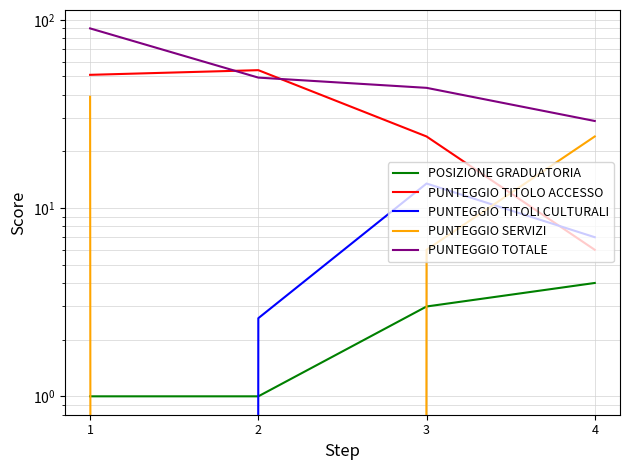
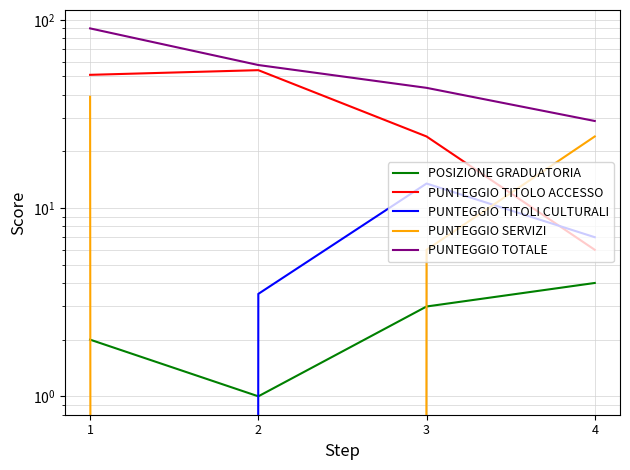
POSIZIONE GRADUATORIA, 1: 1 -> 2
PUNTEGGIO TITOLI CULTURALI, 2: 2.6 -> 3.5
PUNTEGGIO TOTALE, 2: 49 -> 58
